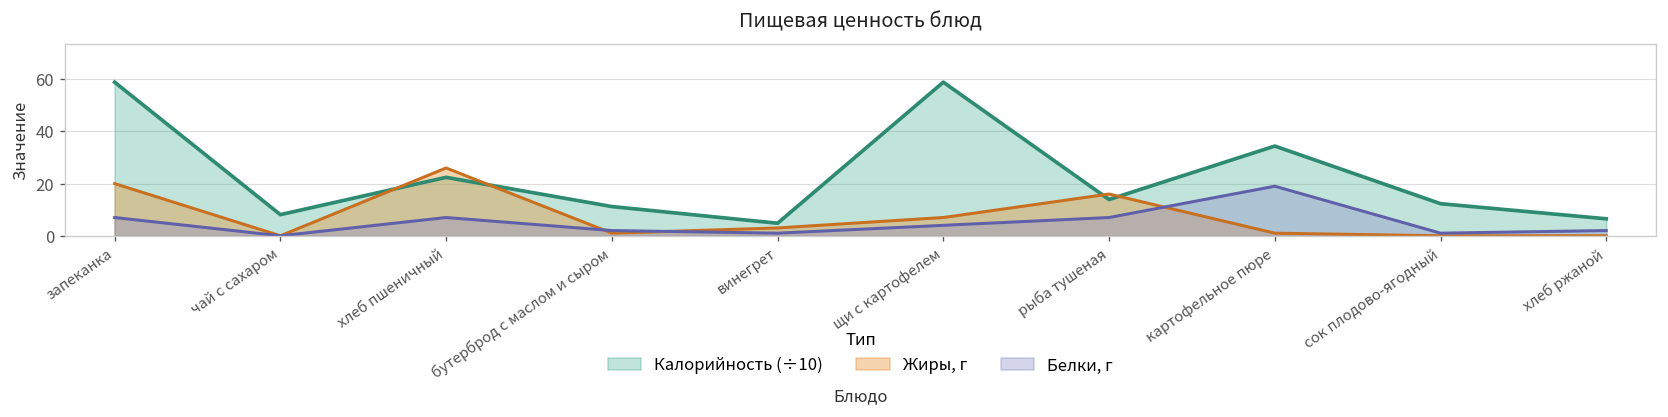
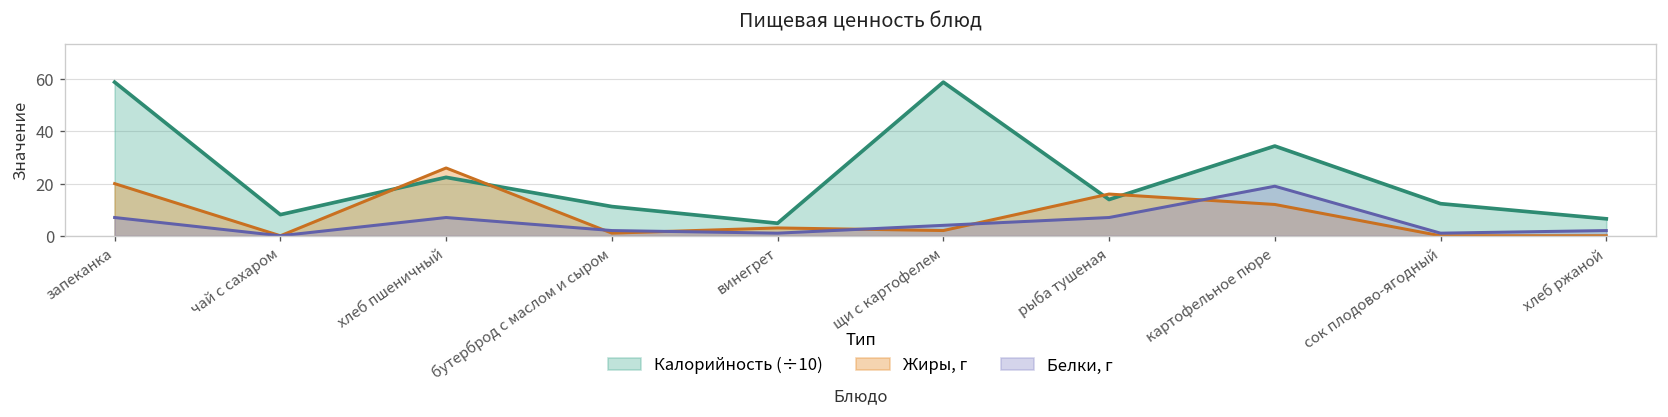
Жиры, г, щи с картофелем: 7 -> 2
Жиры, г, картофельное пюре: 1 -> 12
